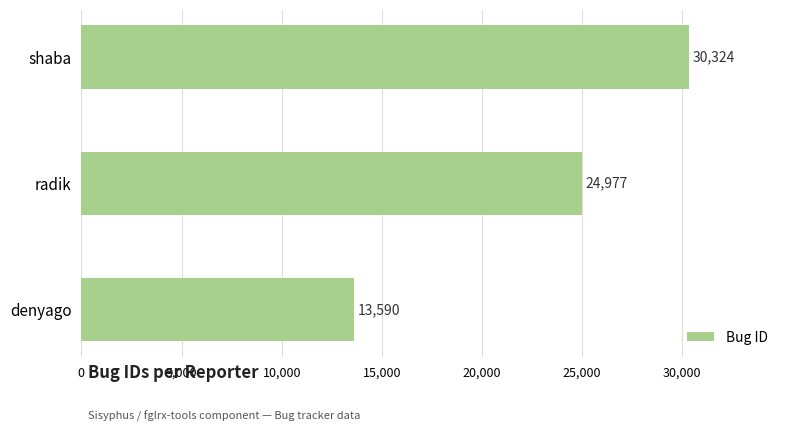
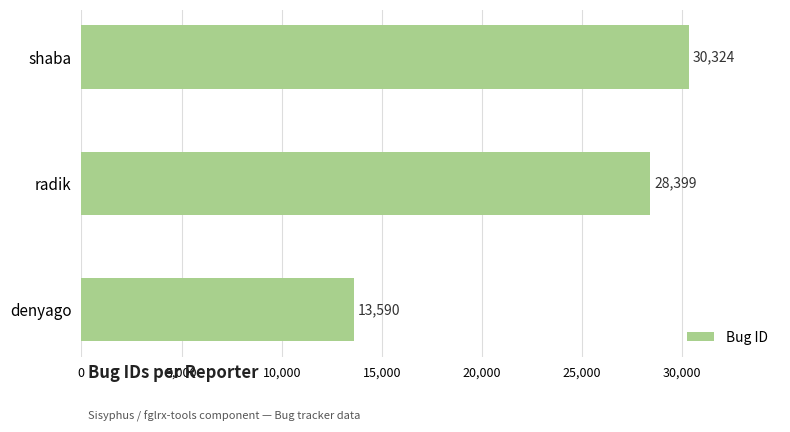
radik: 24,977 -> 28,399
